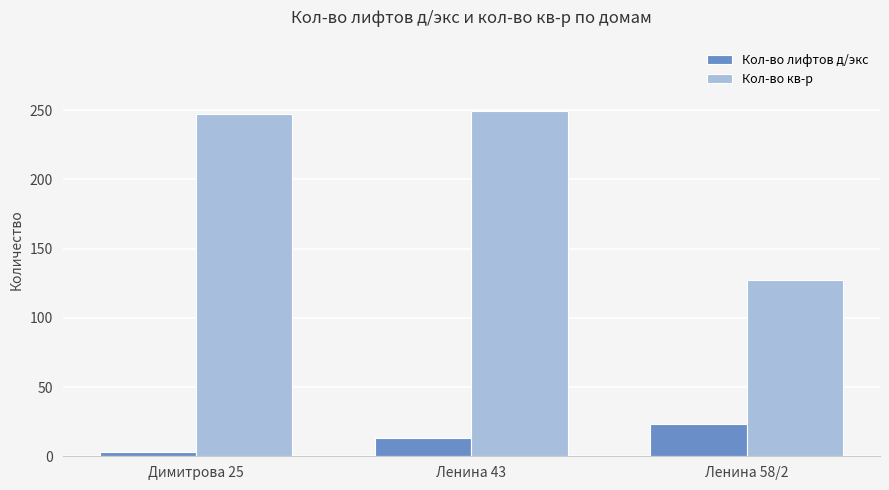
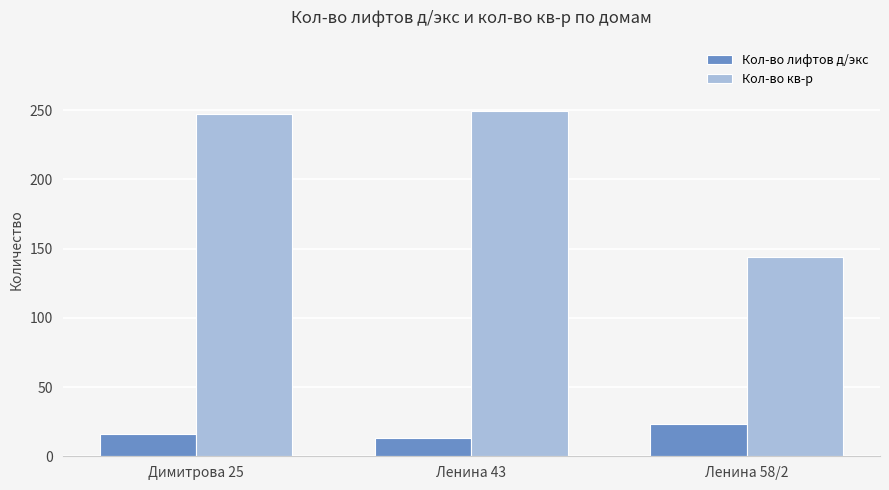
Кол-во лифтов д/экс, Димитрова 25: 3 -> 16
Кол-во кв-р, Ленина 58/2: 127 -> 144
